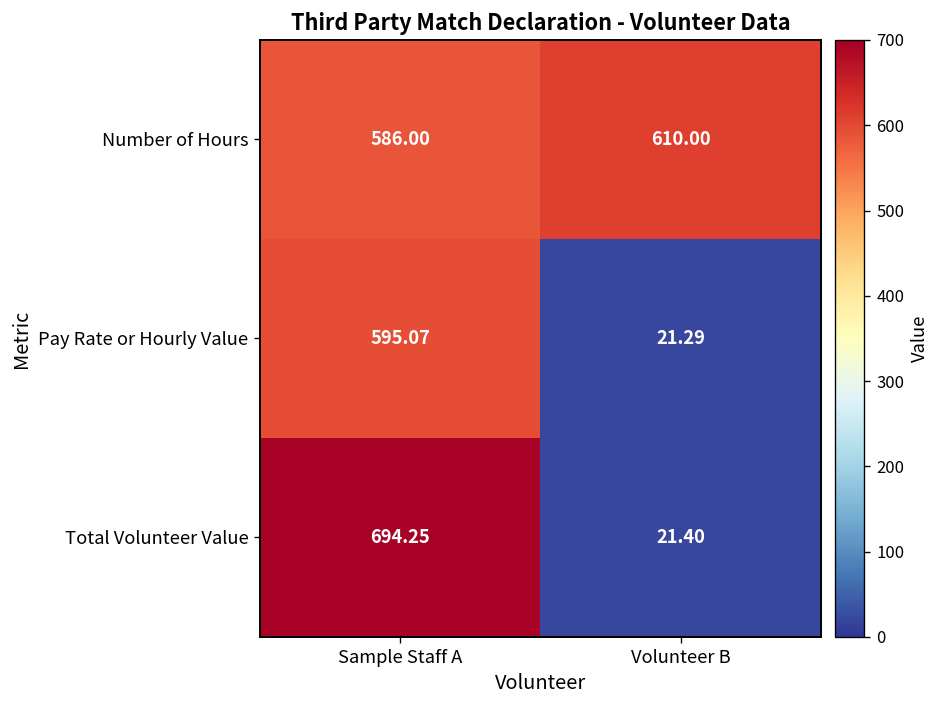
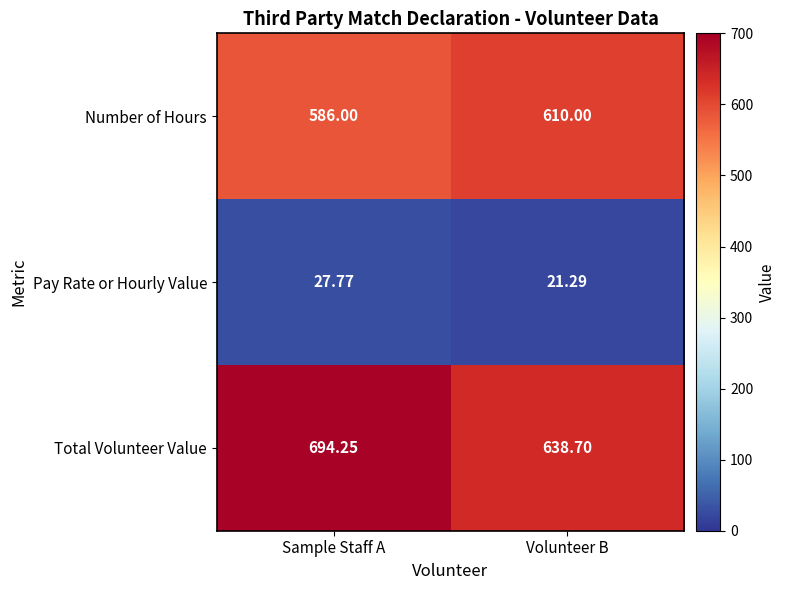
Pay Rate or Hourly Value, Sample Staff A: 595.07 -> 27.77
Total Volunteer Value, Volunteer B: 21.40 -> 638.70
